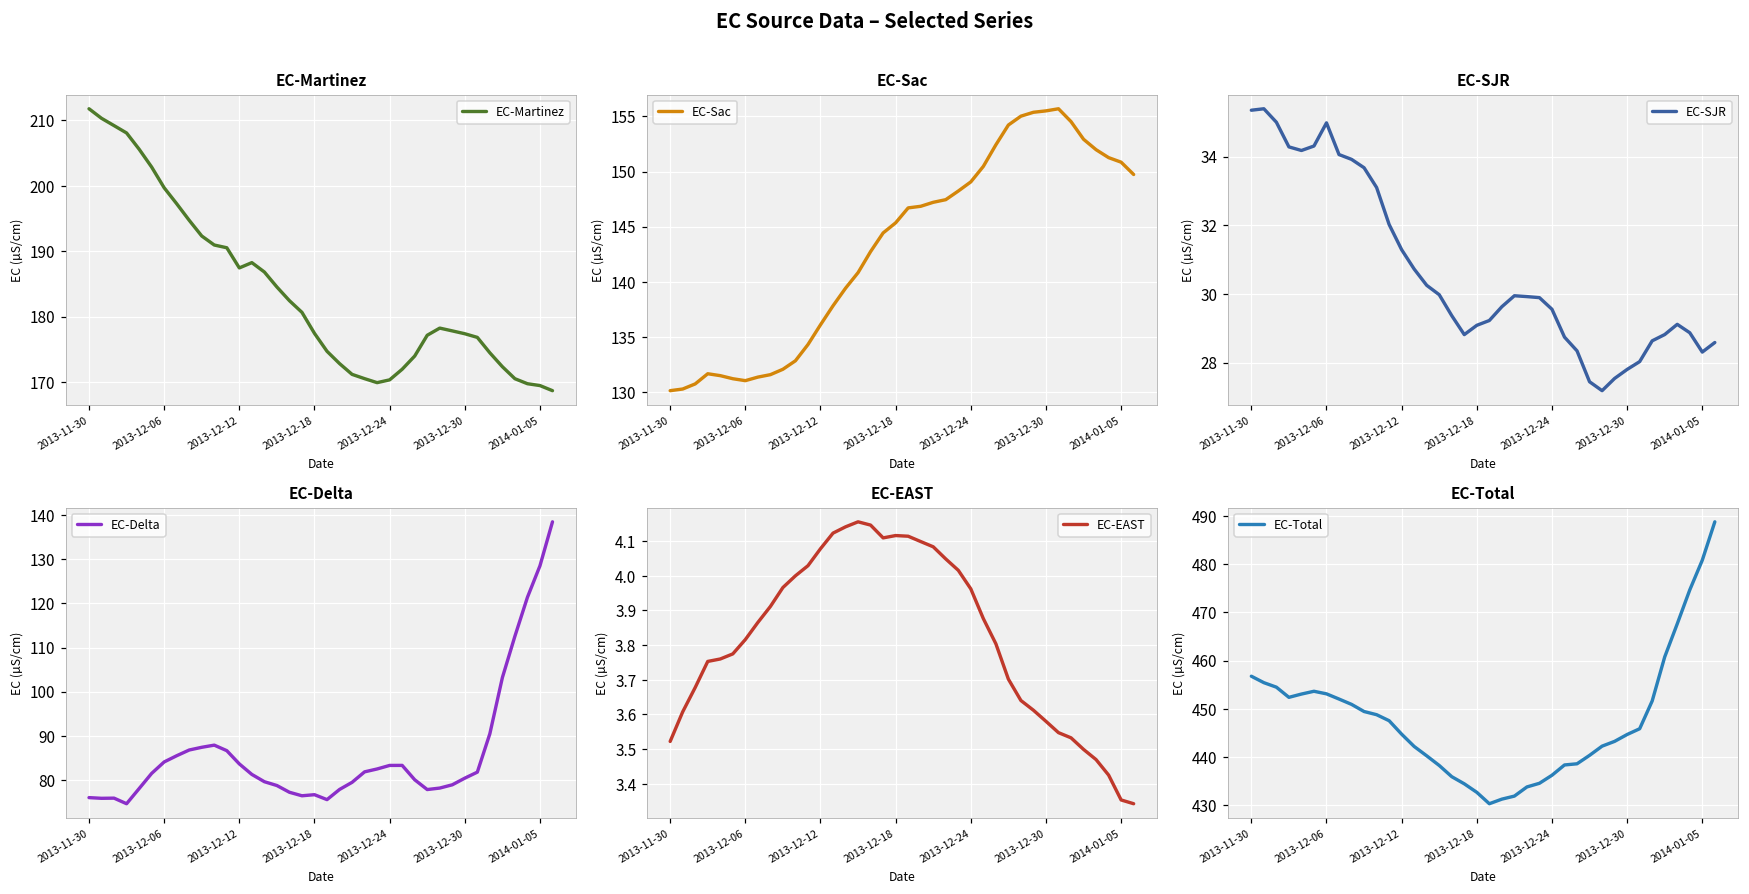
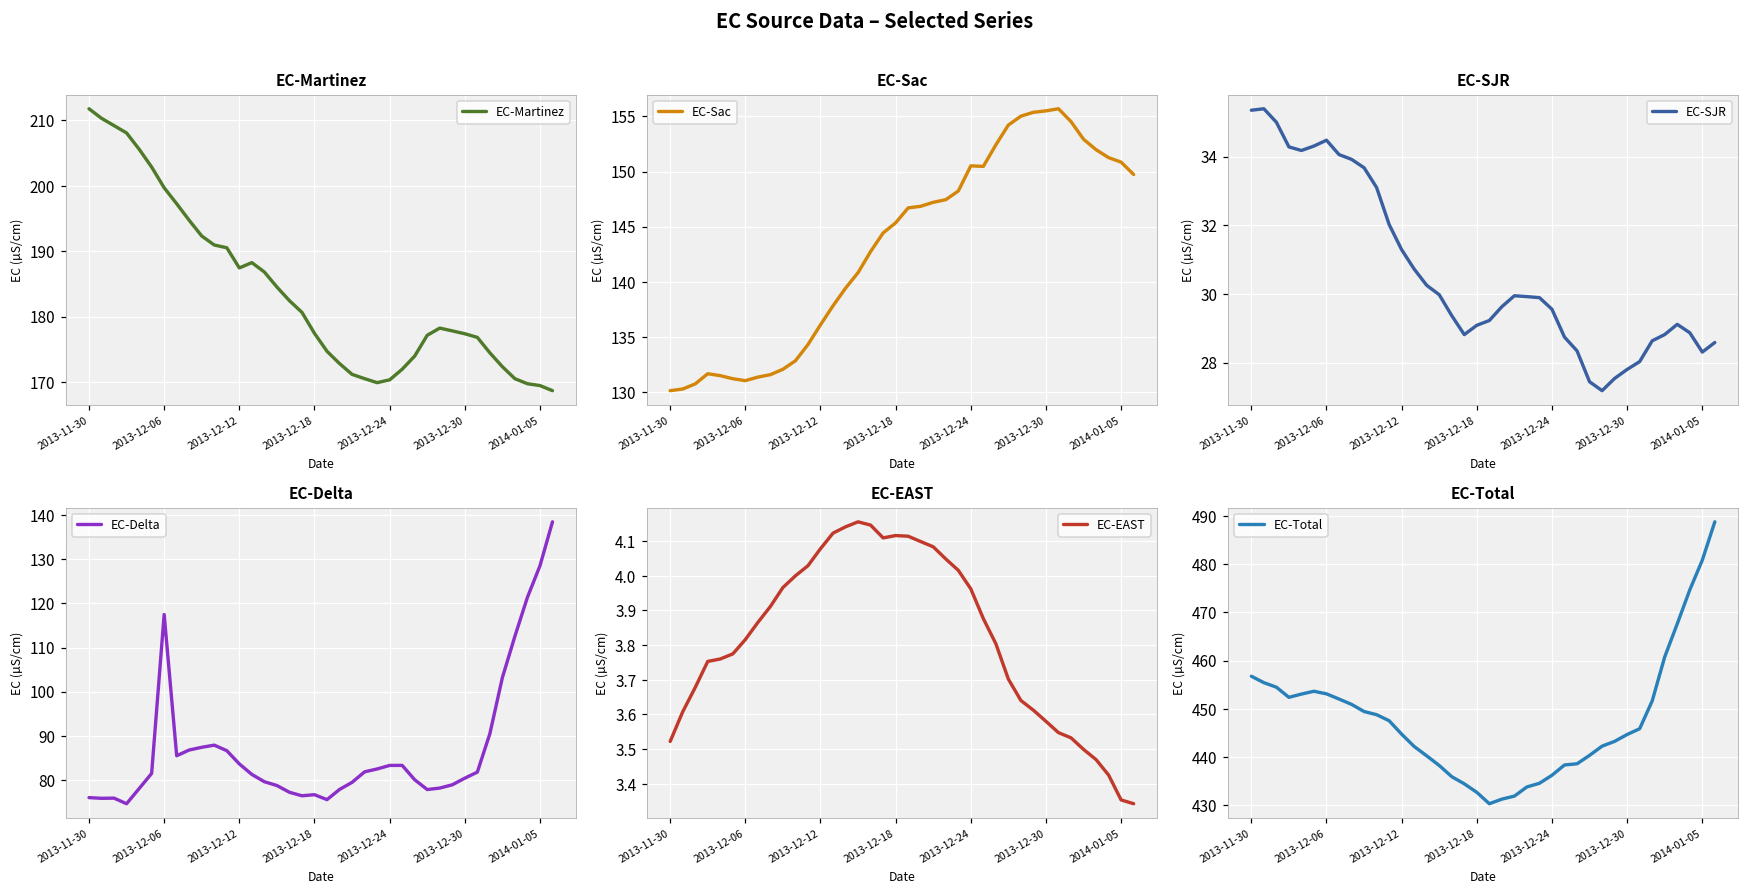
EC-Sac, 2013-12-24: 149.1 -> 150.5
EC-SJR, 2013-12-06: 35.0 -> 34.5
EC-Delta, 2013-12-06: 84 -> 117
